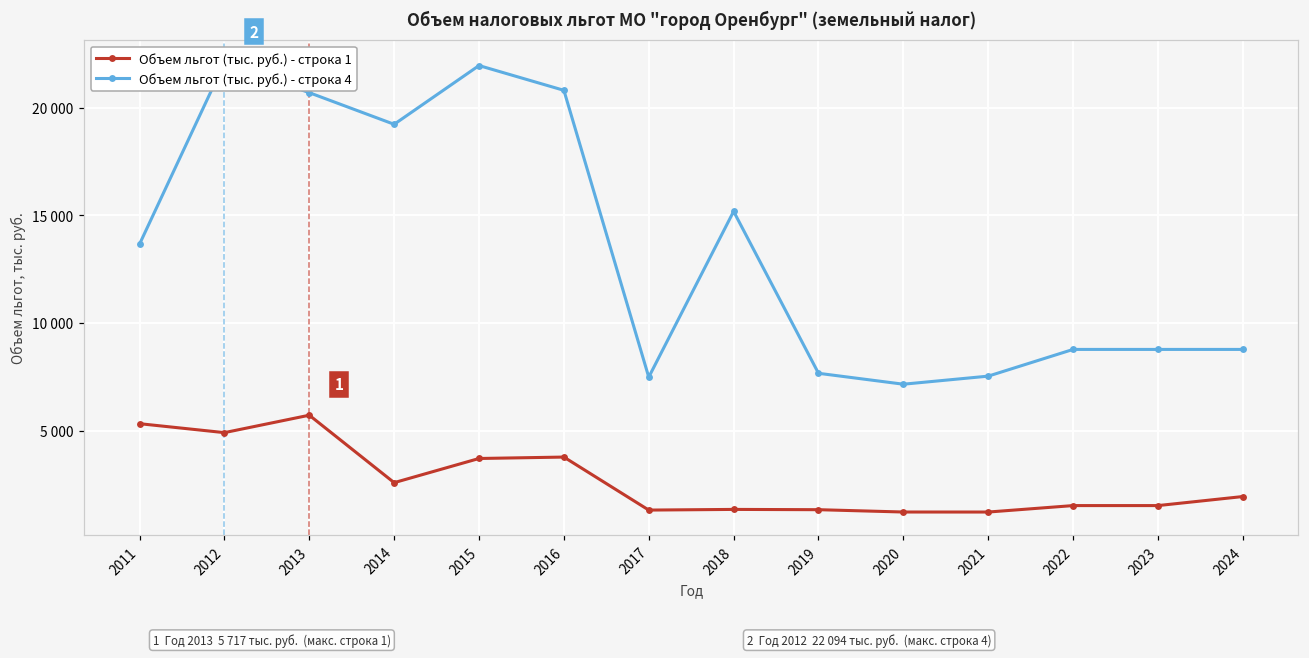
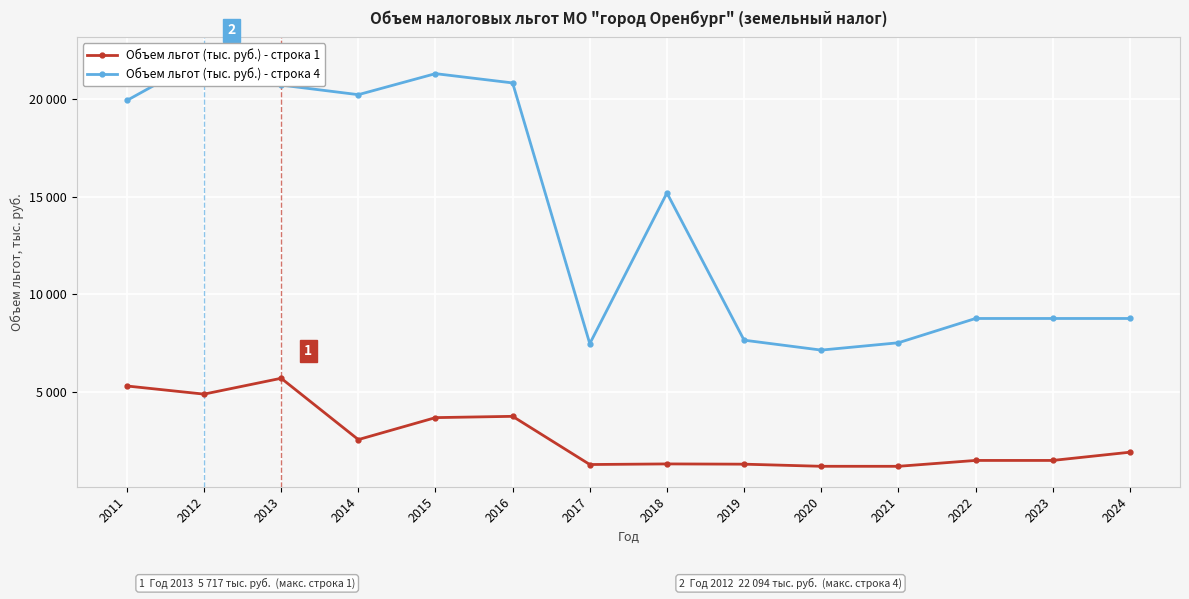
Объем льгот (тыс. руб.) - строка 4, 2011: 13700 -> 19900
Объем льгот (тыс. руб.) - строка 4, 2014: 19200 -> 20200
Объем льгот (тыс. руб.) - строка 4, 2015: 22000 -> 21300
